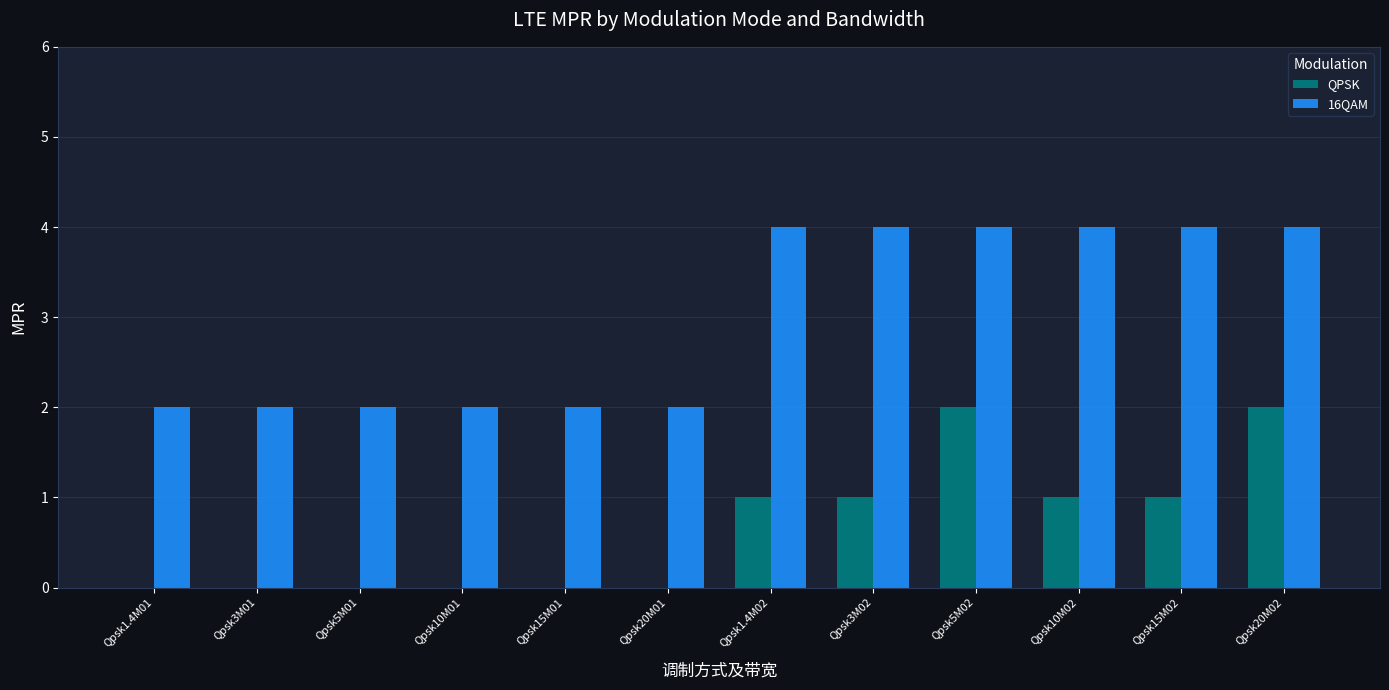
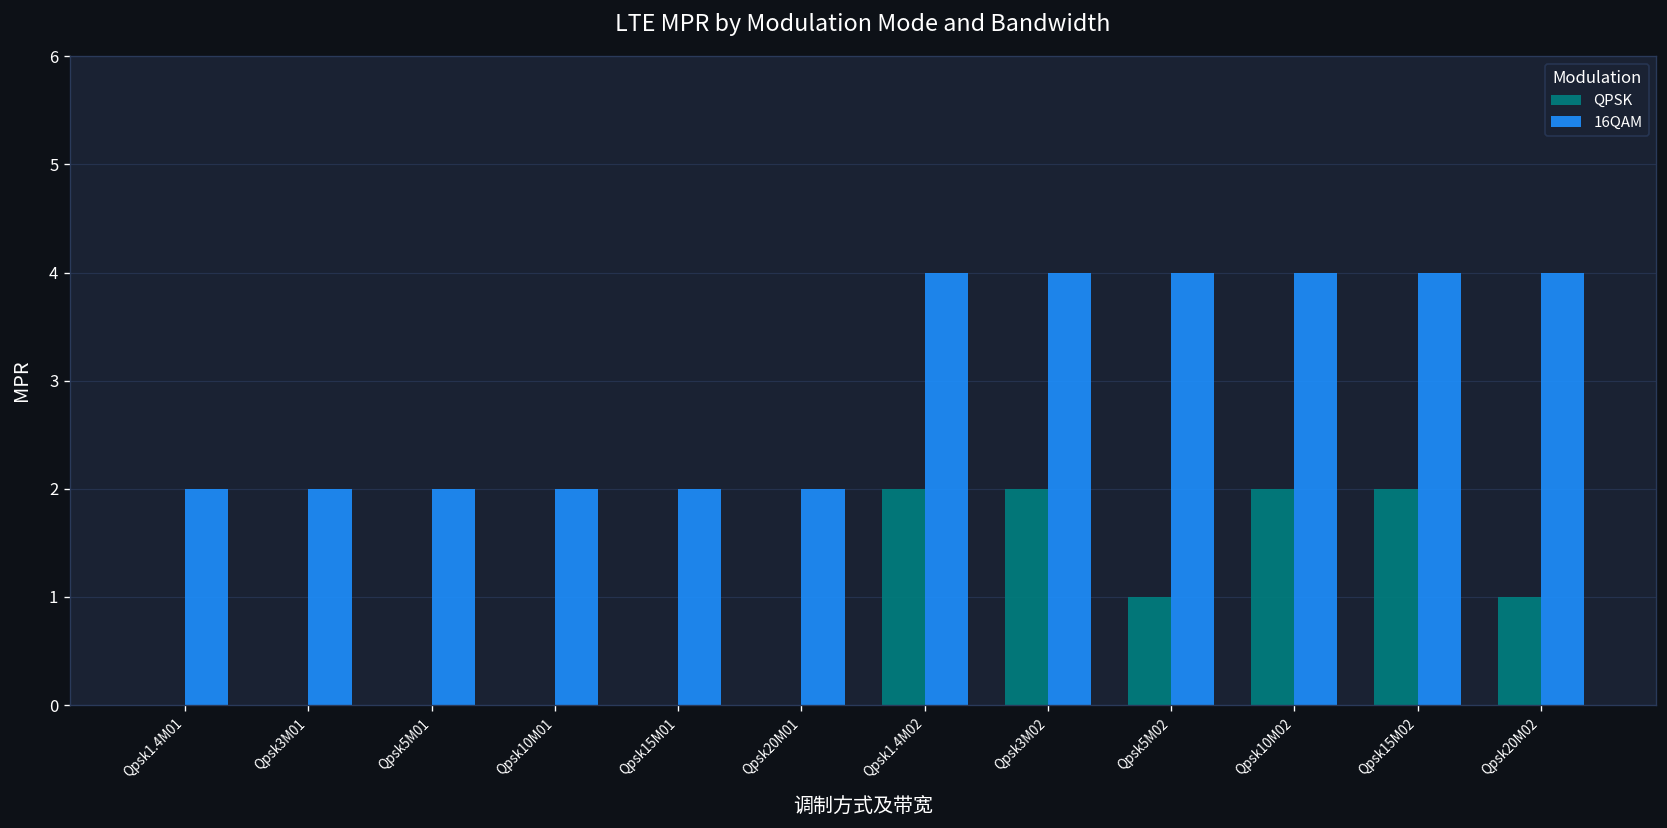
QPSK, Qpsk1.4M02: 1 -> 2
QPSK, Qpsk3M02: 1 -> 2
QPSK, Qpsk5M02: 2 -> 1
QPSK, Qpsk10M02: 1 -> 2
QPSK, Qpsk15M02: 1 -> 2
QPSK, Qpsk20M02: 2 -> 1
